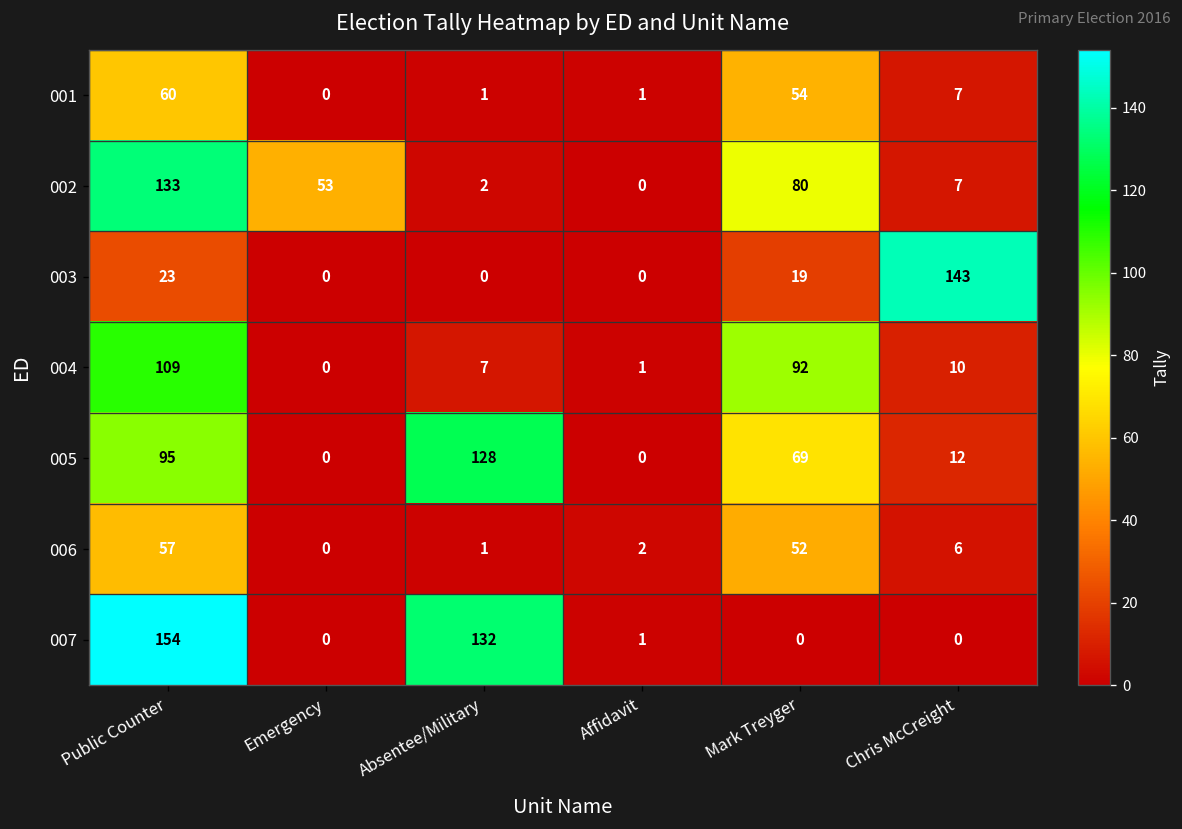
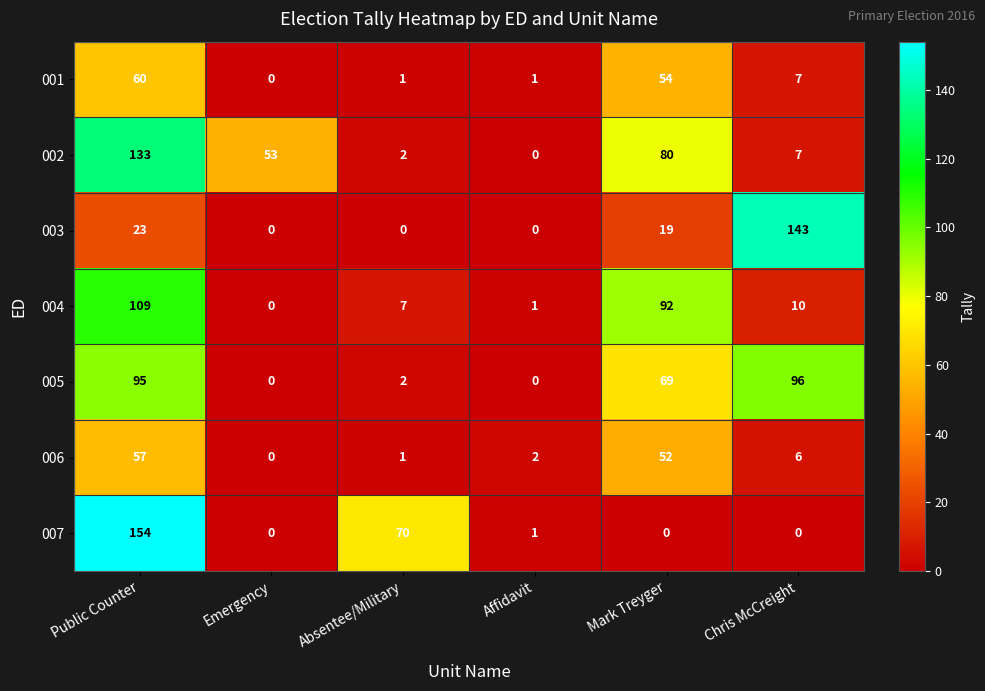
005, Absentee/Military: 128 -> 2
005, Chris McCreight: 12 -> 96
007, Absentee/Military: 132 -> 70
